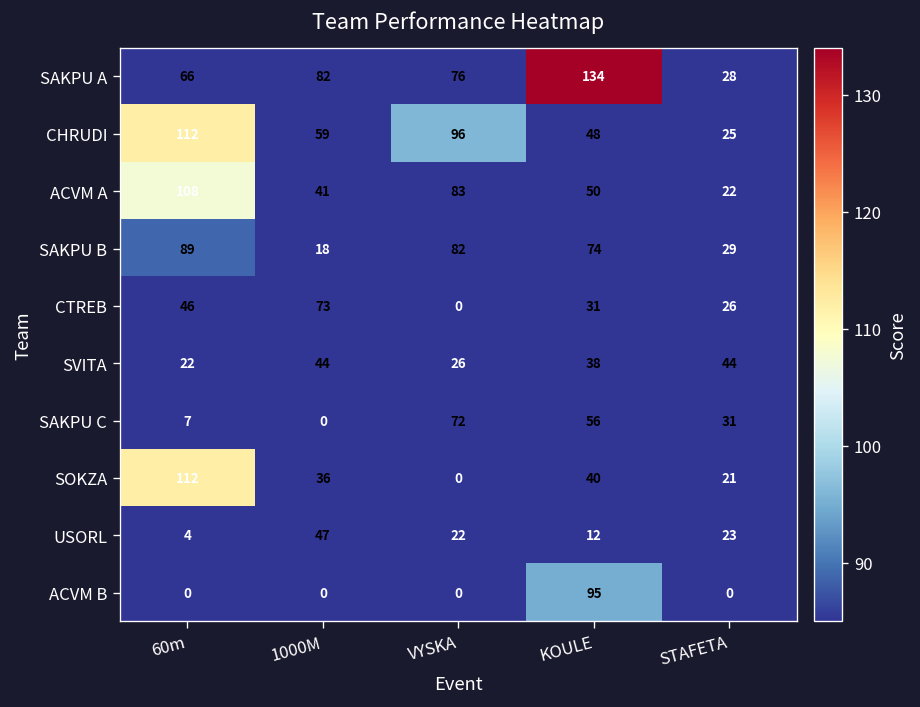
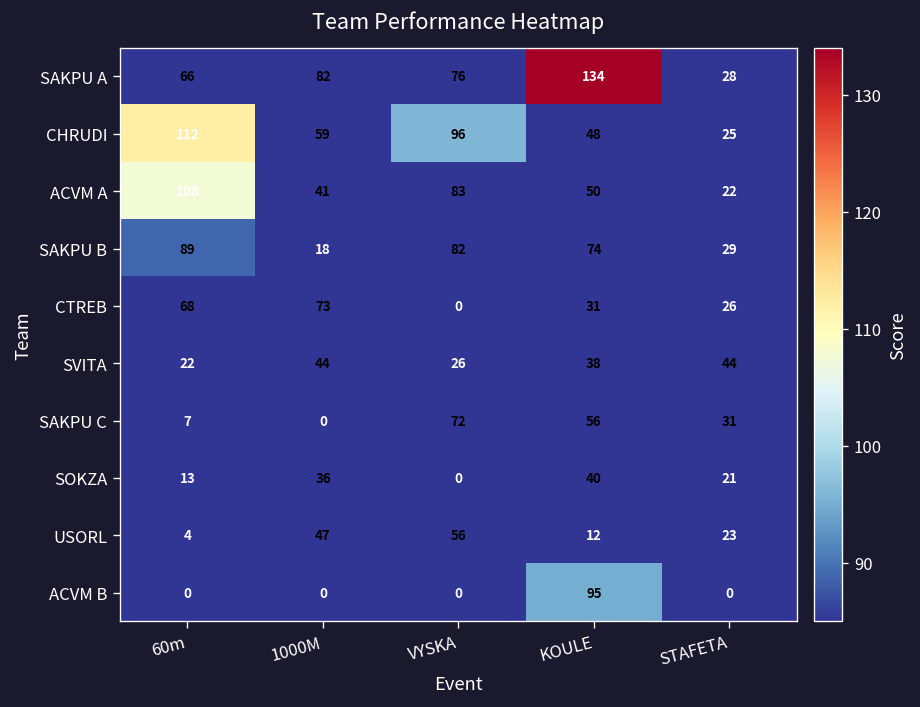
CTREB, 60m: 46 -> 68
SOKZA, 60m: 112 -> 13
USORL, VYSKA: 22 -> 56
